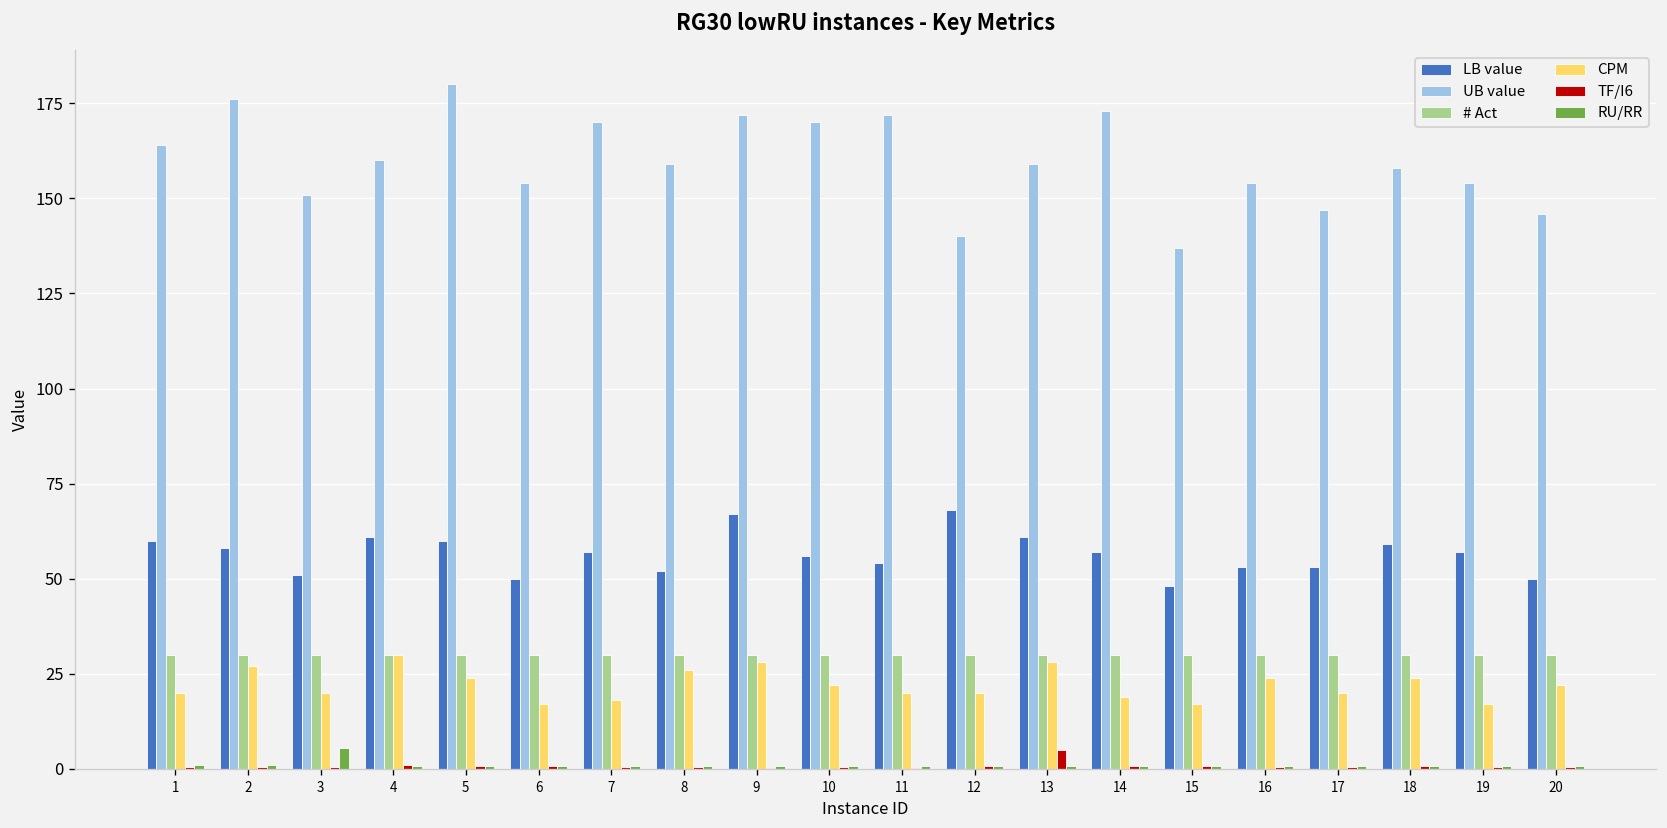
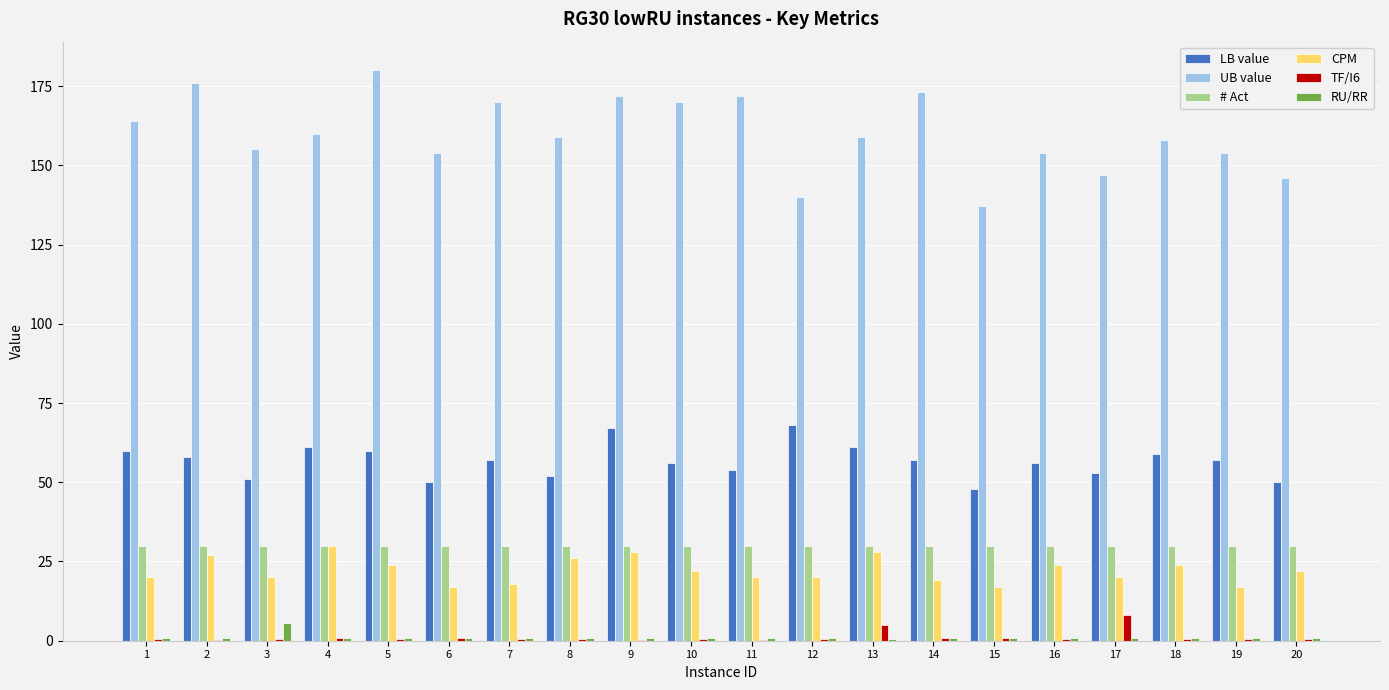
UB value, 3: 151 -> 155
LB value, 16: 53 -> 56
TF/I6, 17: 0 -> 8
